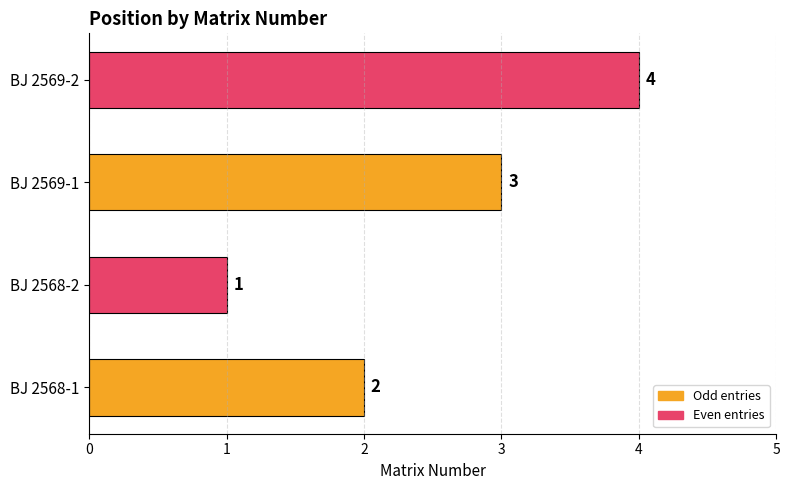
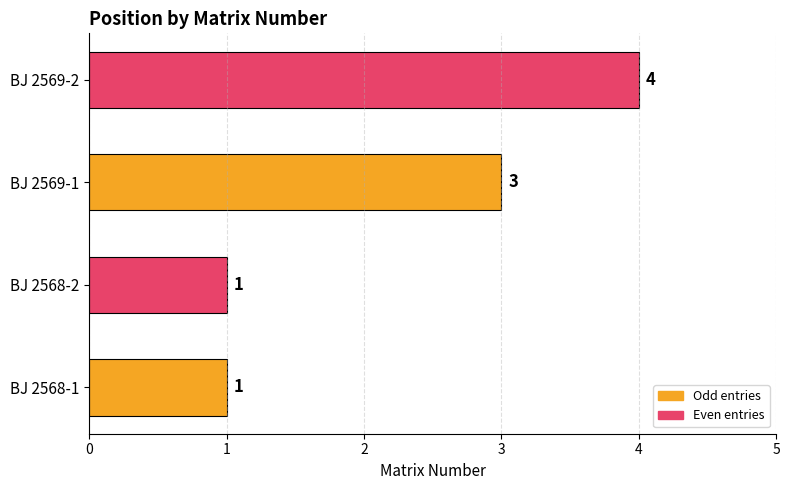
BJ 2568-1: 2 -> 1
